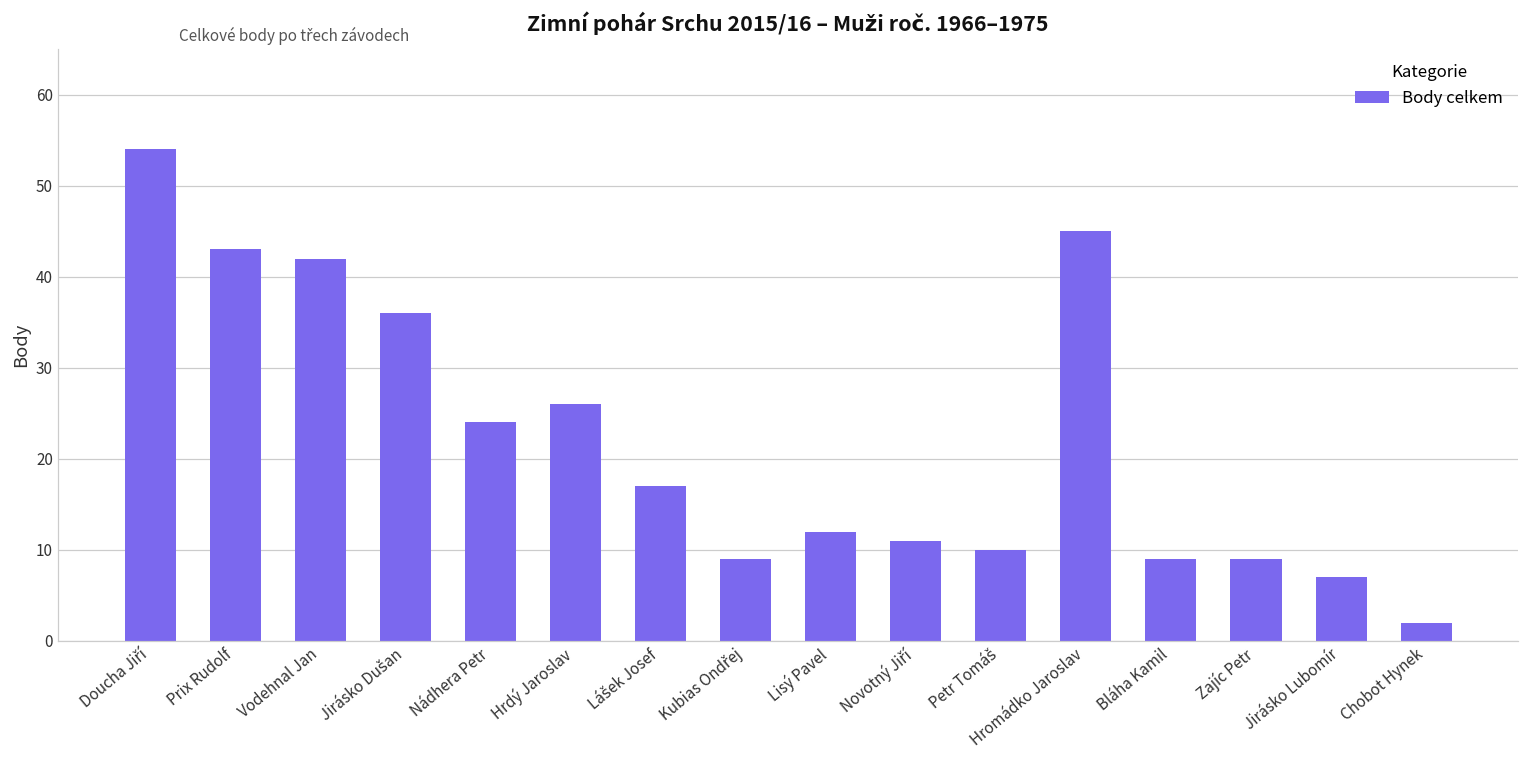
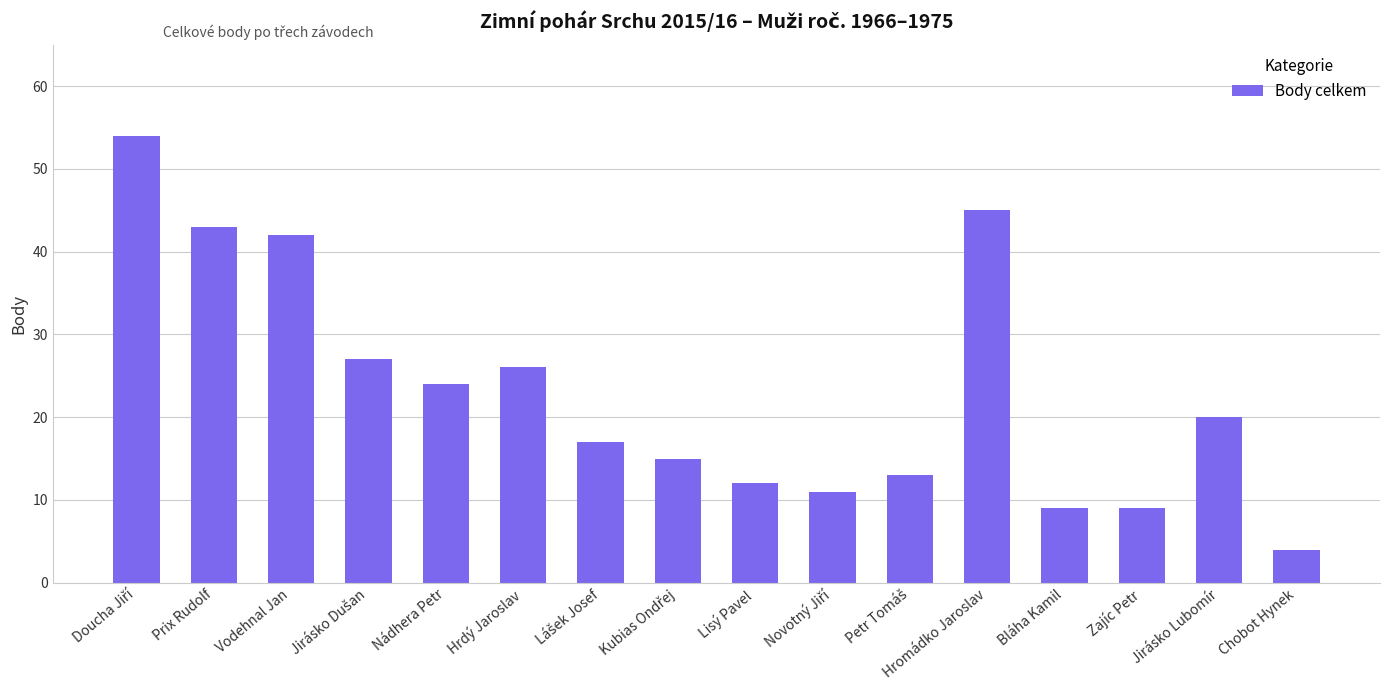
Jirásko Dušan: 36 -> 27
Kubias Ondřej: 9 -> 15
Petr Tomáš: 10 -> 13
Jirásko Lubomír: 7 -> 20
Chobot Hynek: 2 -> 4
